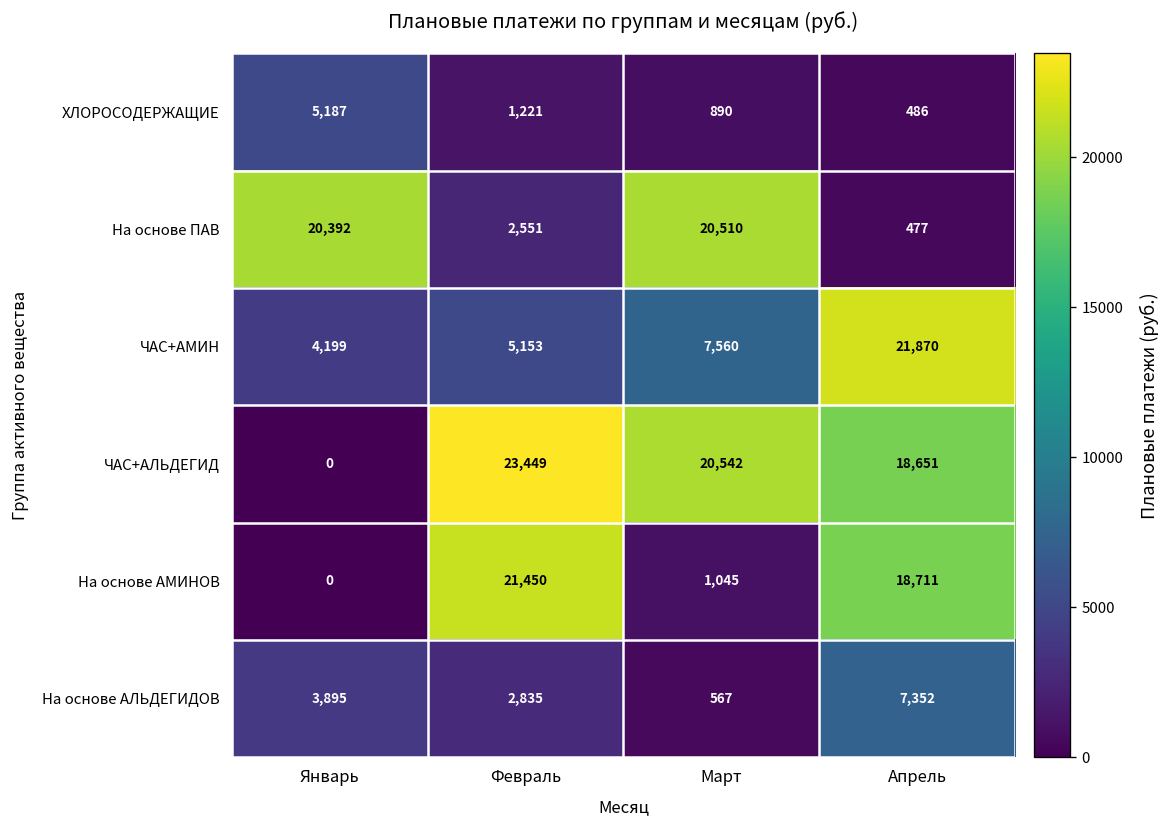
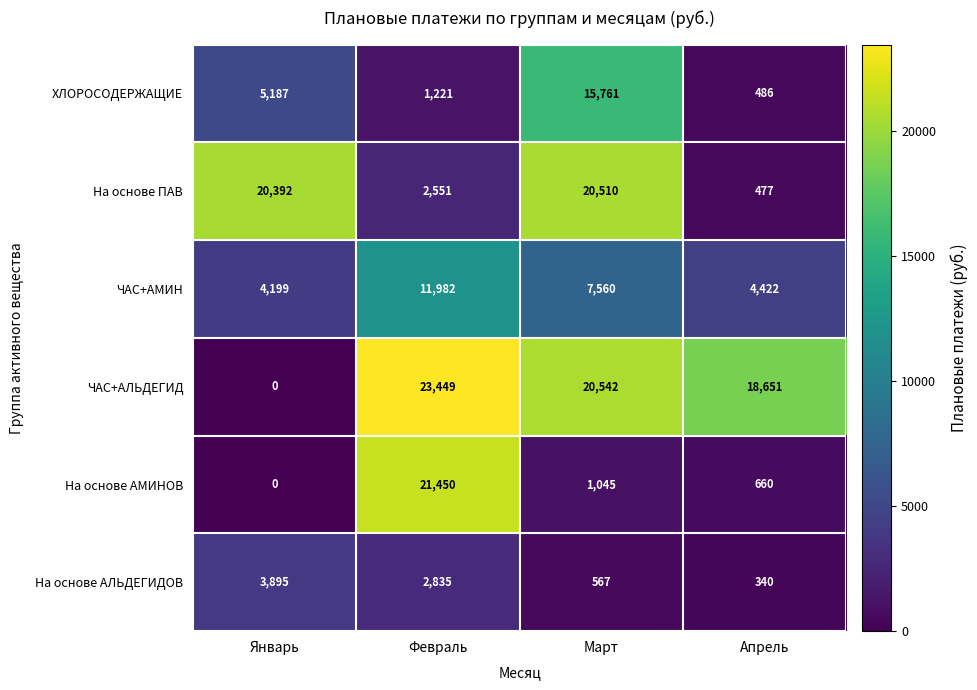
ХЛОРОСОДЕРЖАЩИЕ, Март: 890 -> 15,761
ЧАС+АМИН, Февраль: 5,153 -> 11,982
ЧАС+АМИН, Апрель: 21,870 -> 4,422
На основе АМИНОВ, Апрель: 18,711 -> 660
На основе АЛЬДЕГИДОВ, Апрель: 7,352 -> 340
